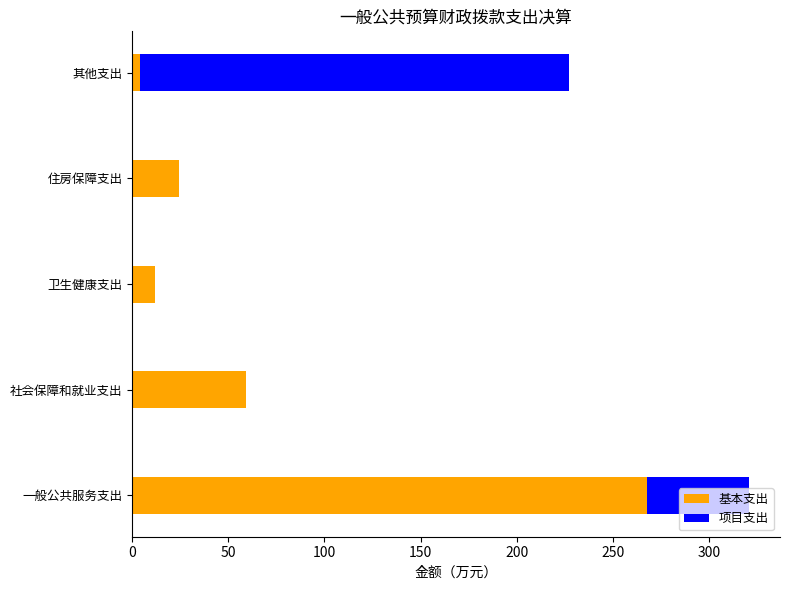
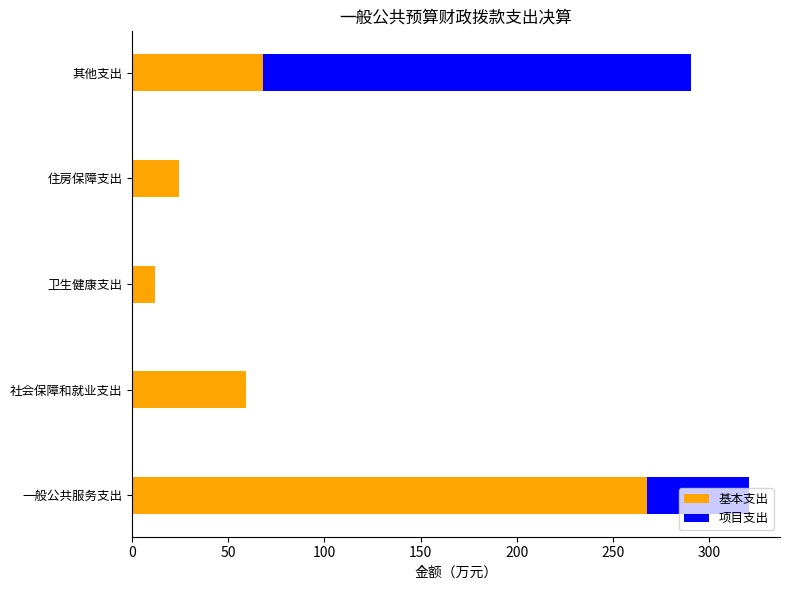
基本支出, 其他支出: 4 -> 68
